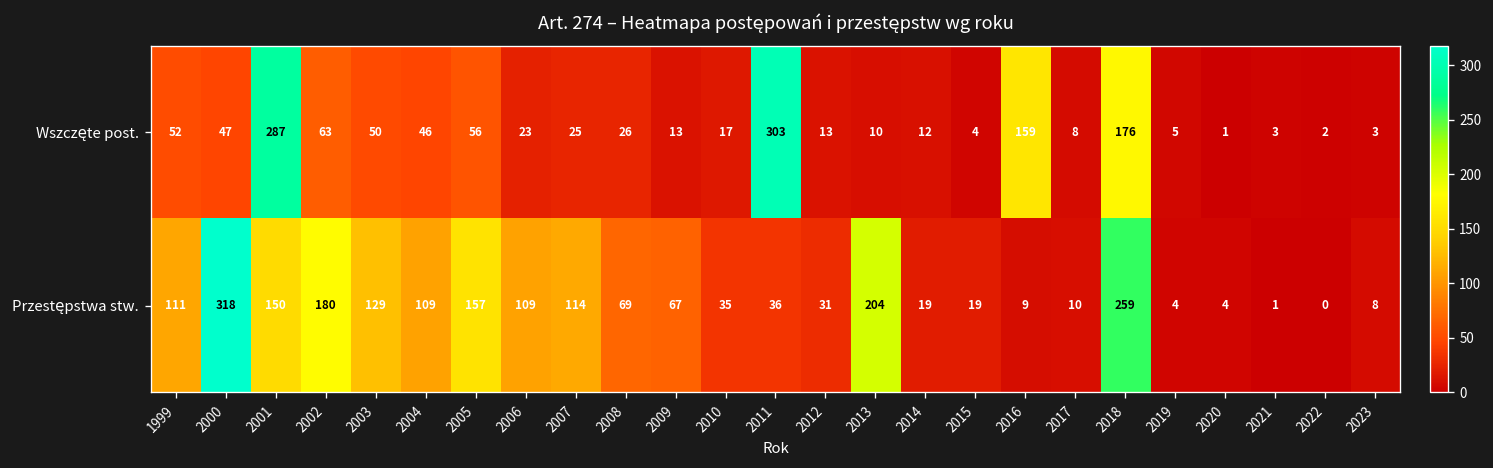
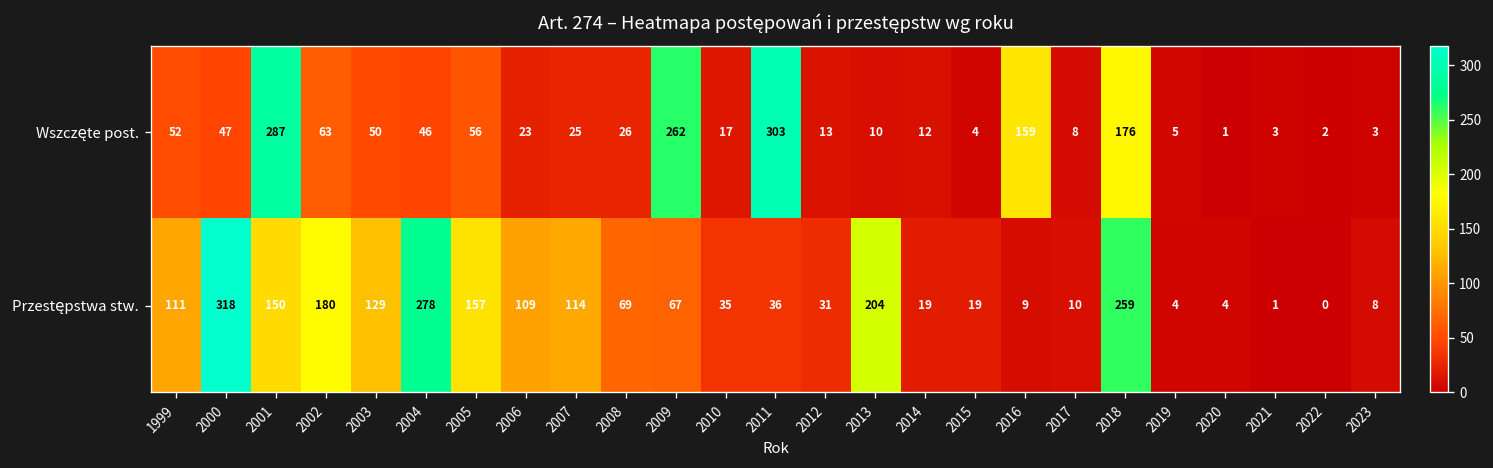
Wszczęte post., 2009: 13 -> 262
Przestępstwa stw., 2004: 109 -> 278
